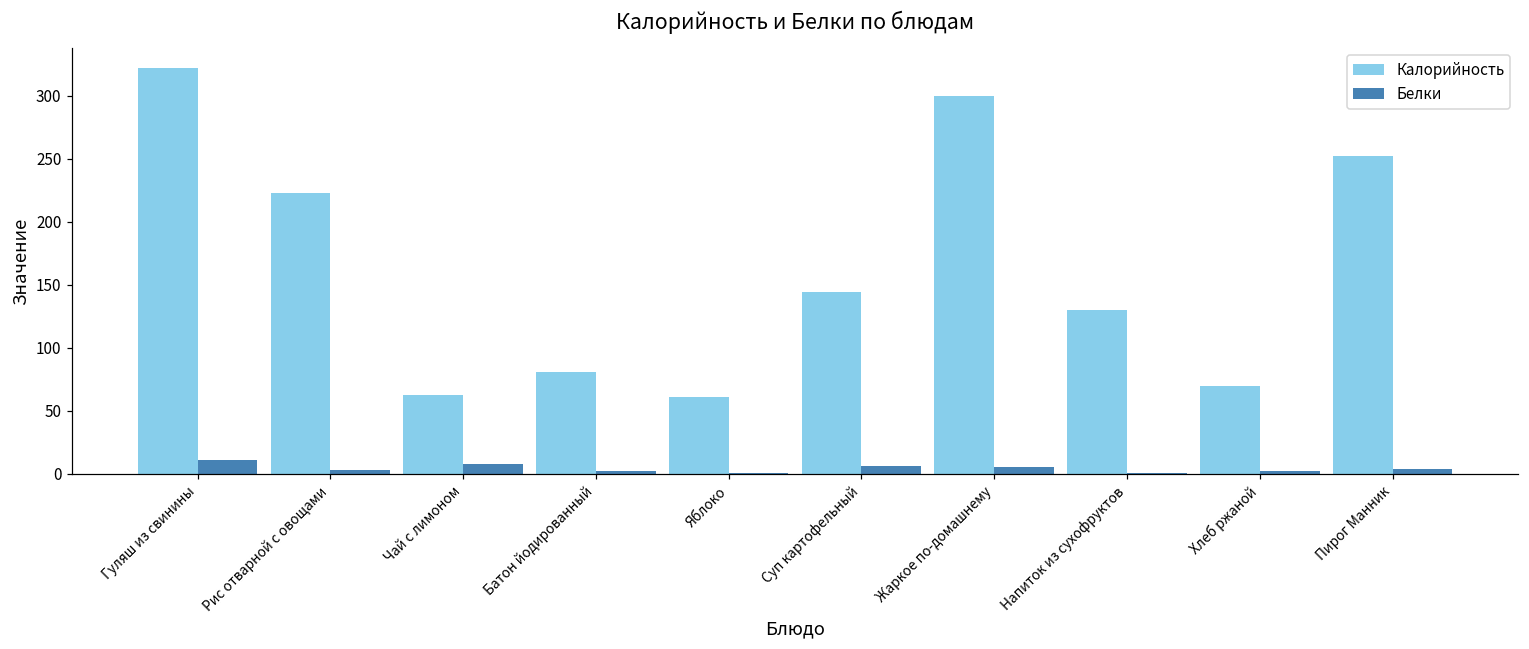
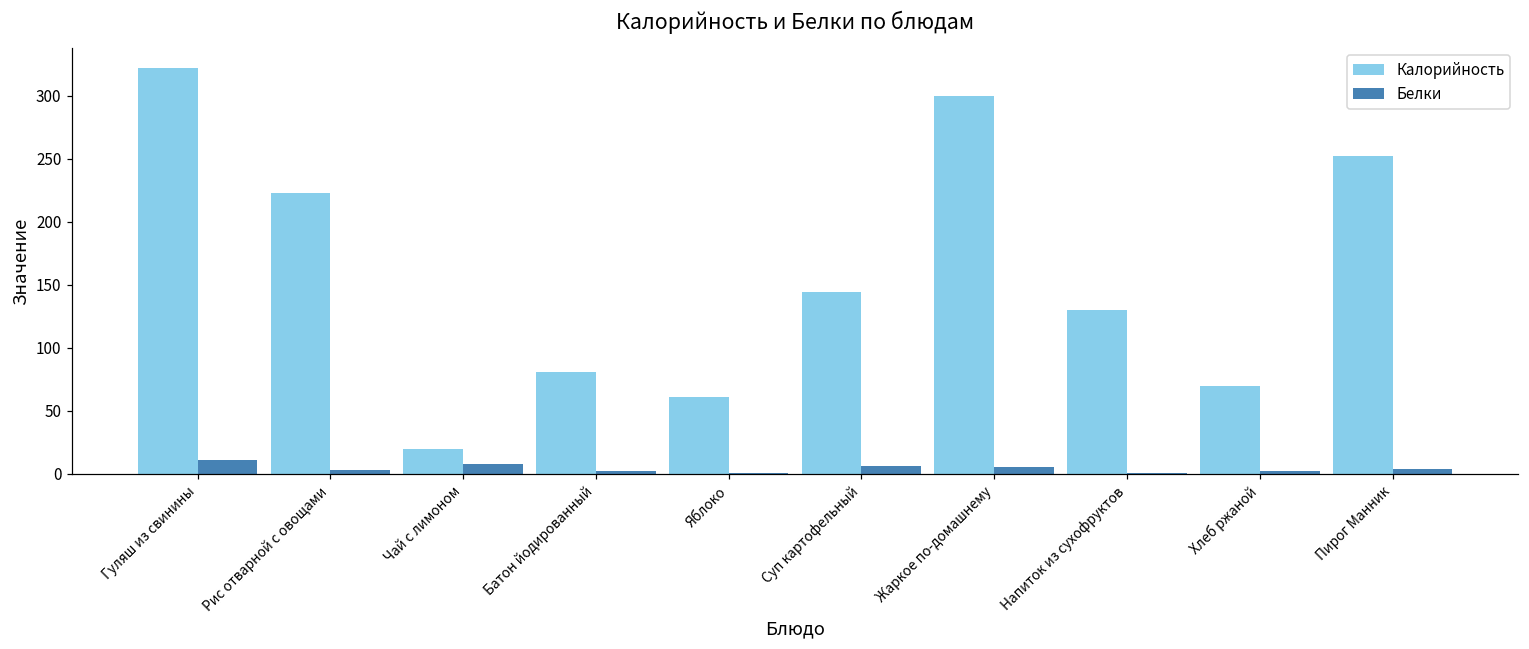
Калорийность, Чай с лимоном: 63 -> 20
